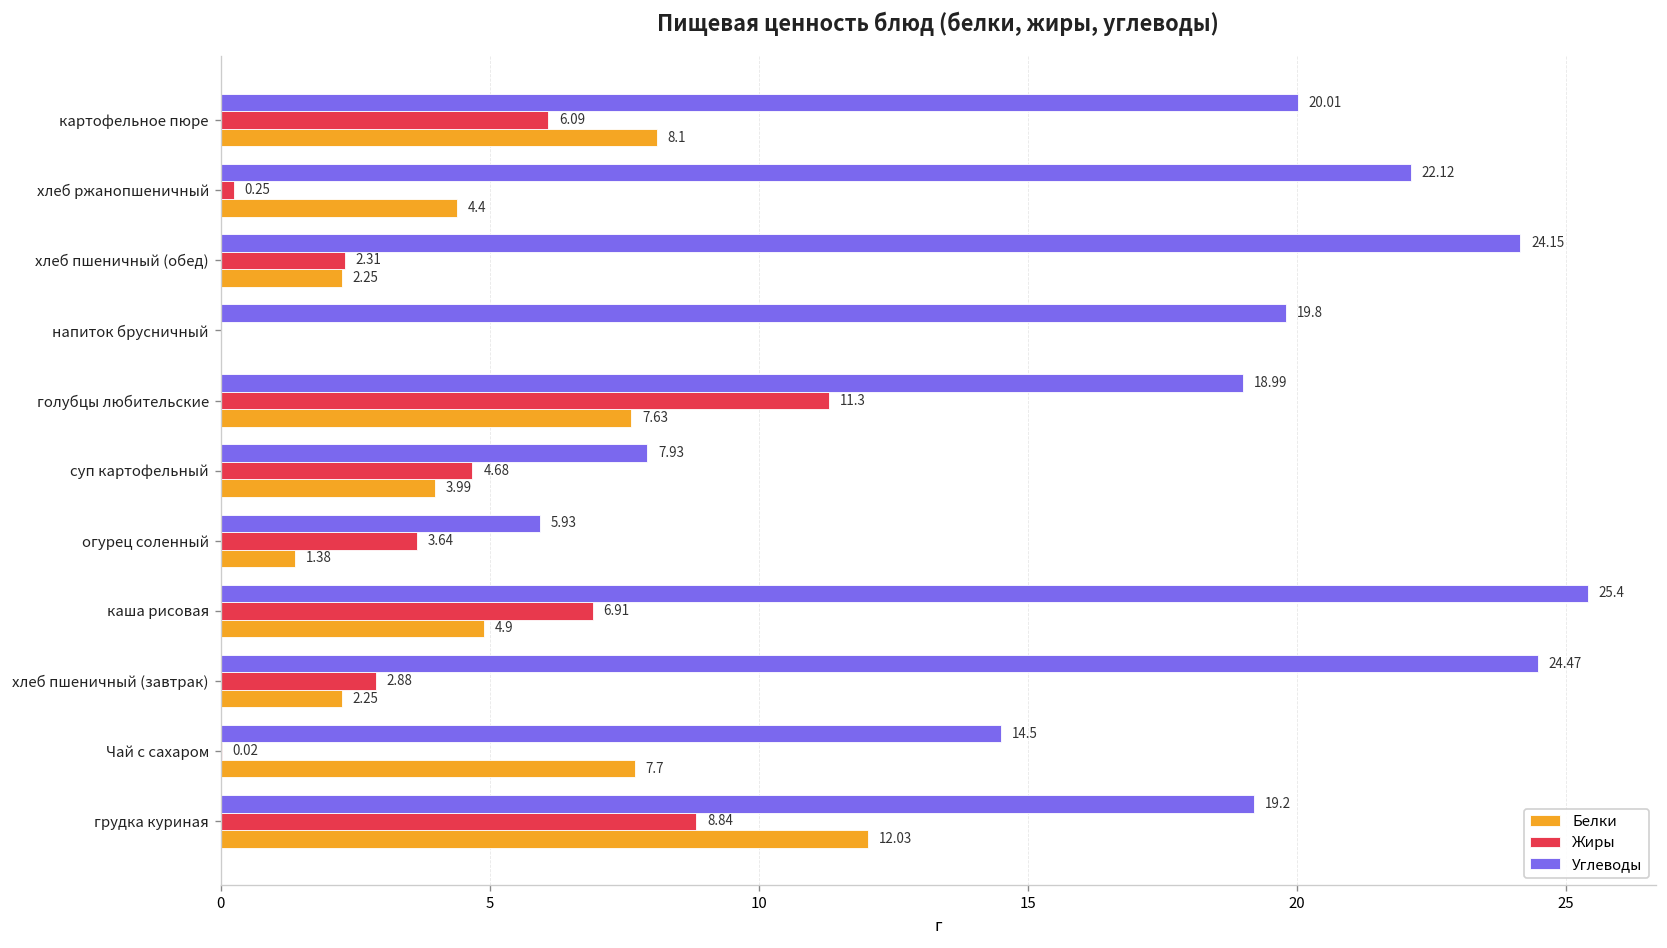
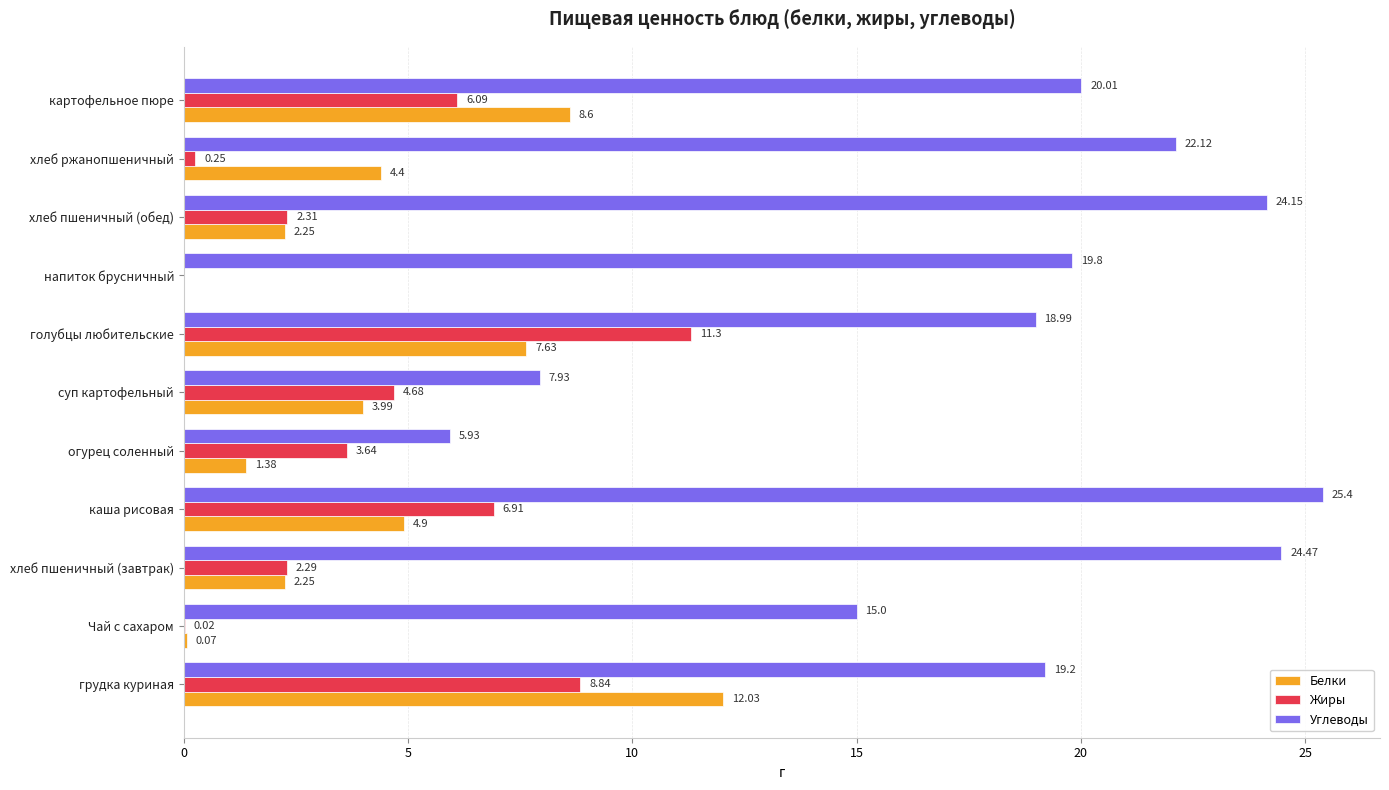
Белки, картофельное пюре: 8.1 -> 8.6
Жиры, хлеб пшеничный (завтрак): 2.88 -> 2.29
Углеводы, Чай с сахаром: 14.5 -> 15.0
Белки, Чай с сахаром: 7.7 -> 0.07
